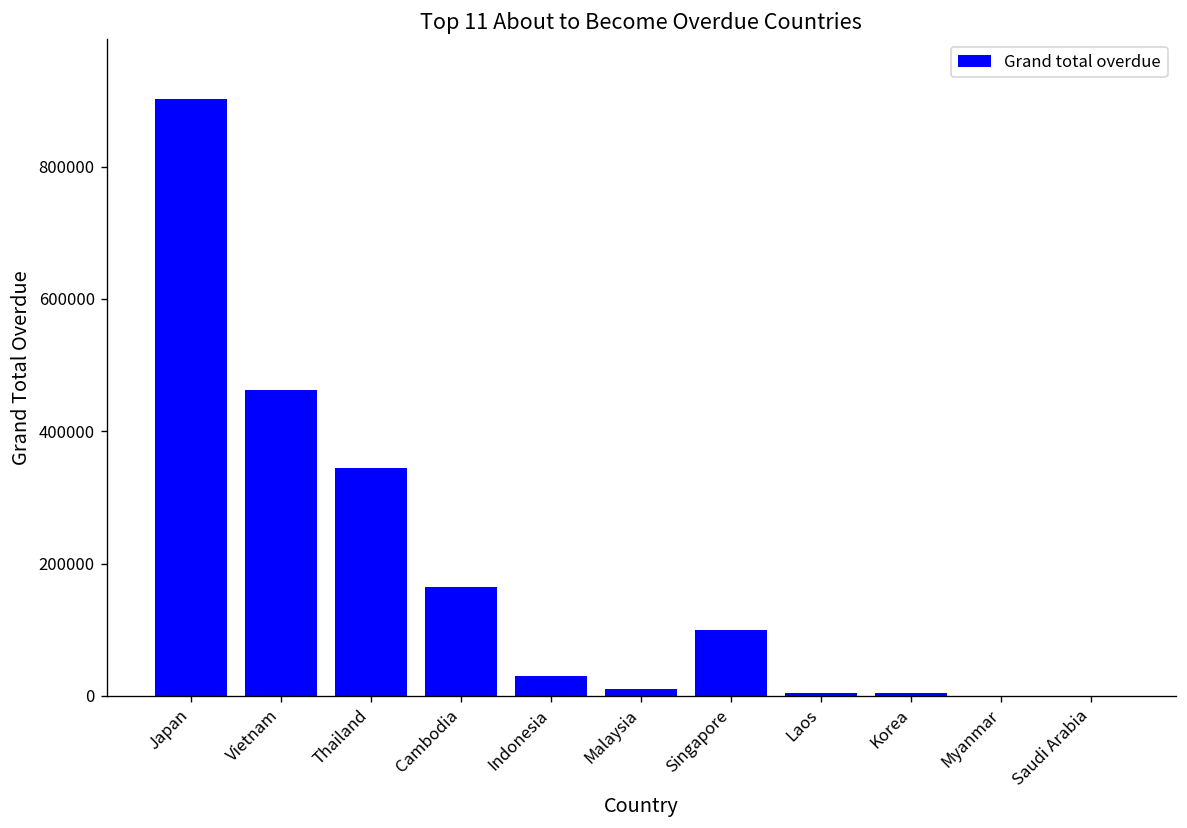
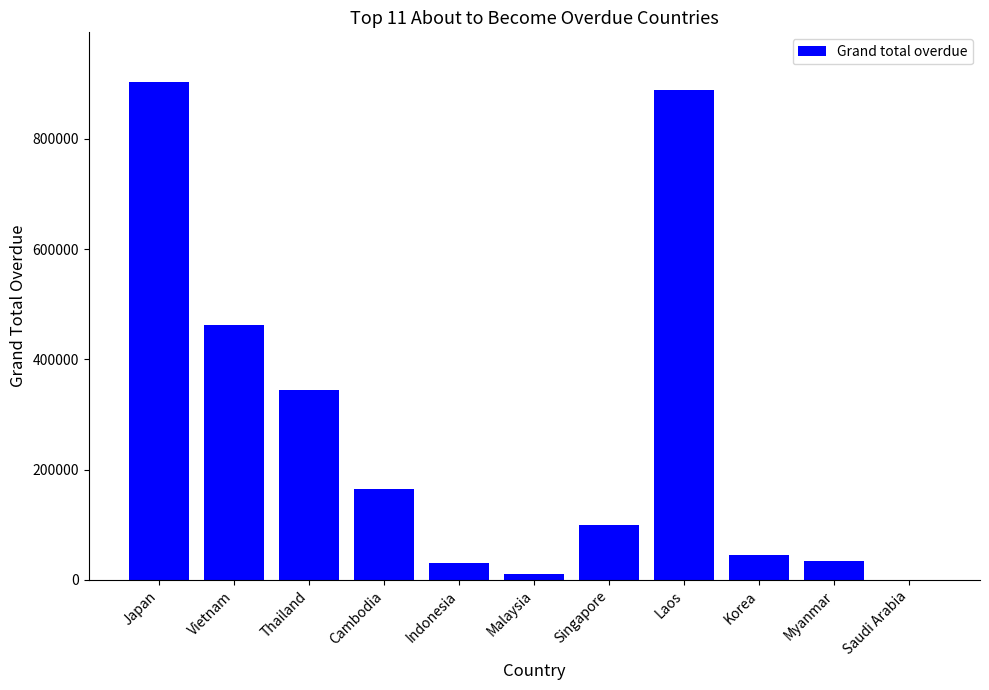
Laos: 0 -> 890000
Korea: 0 -> 40000
Myanmar: 0 -> 30000
